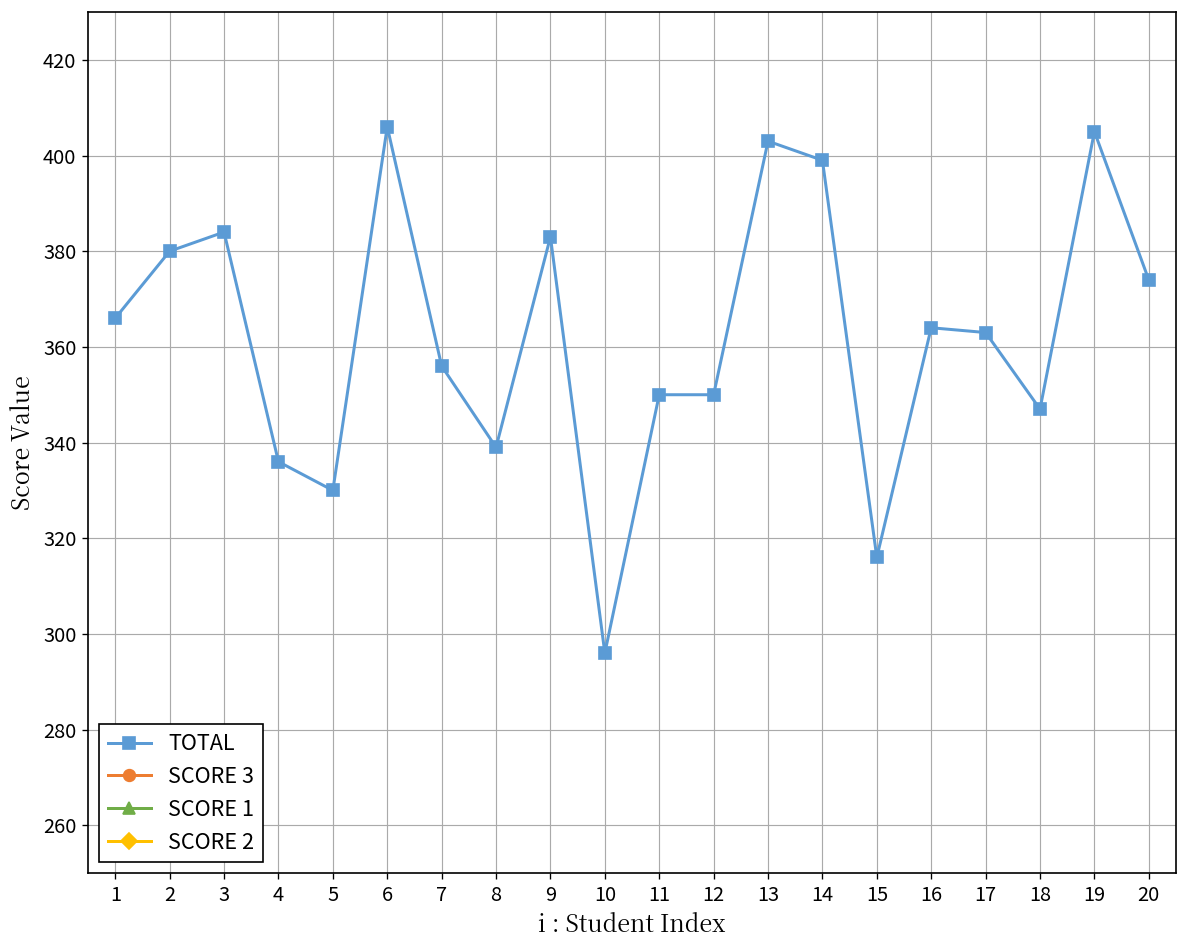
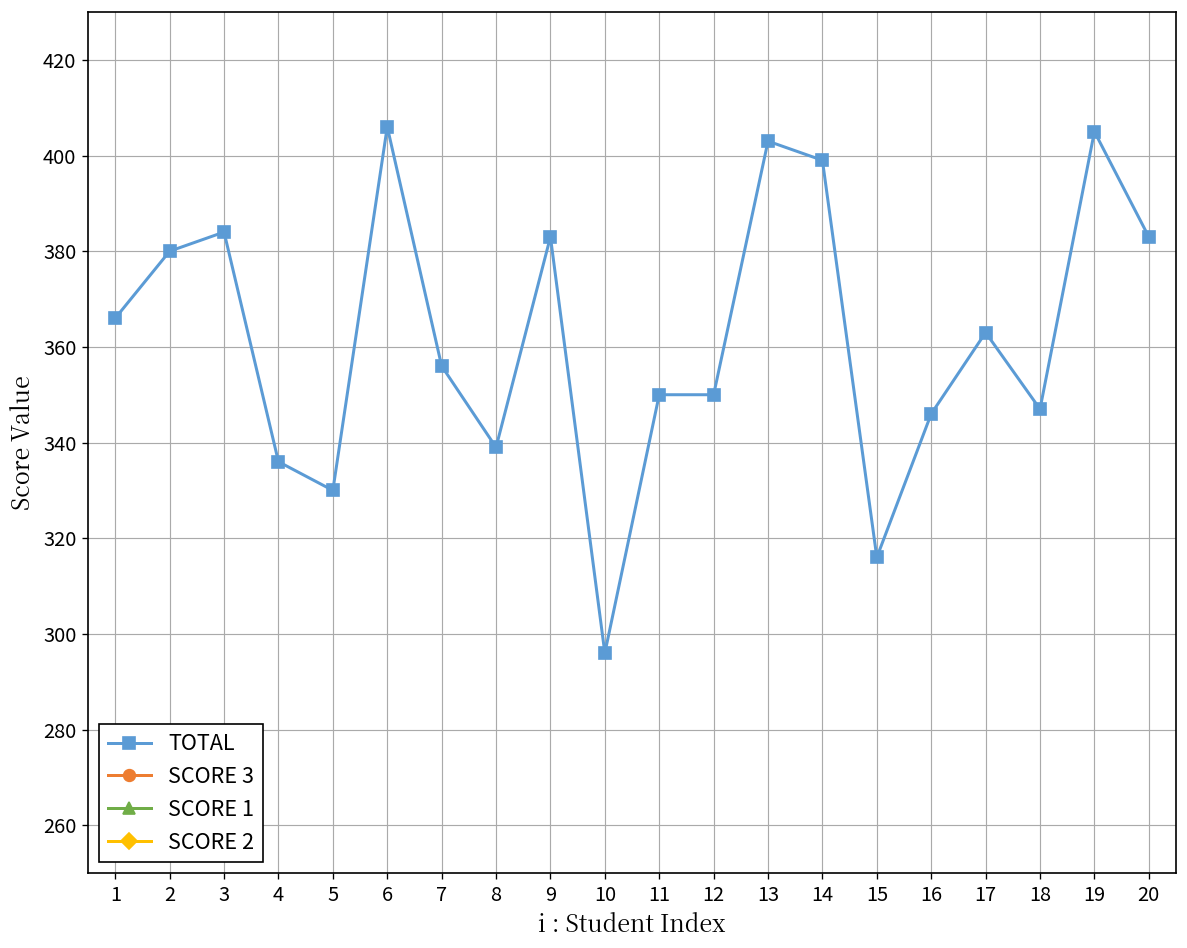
TOTAL, 16: 364 -> 346
TOTAL, 20: 374 -> 383
